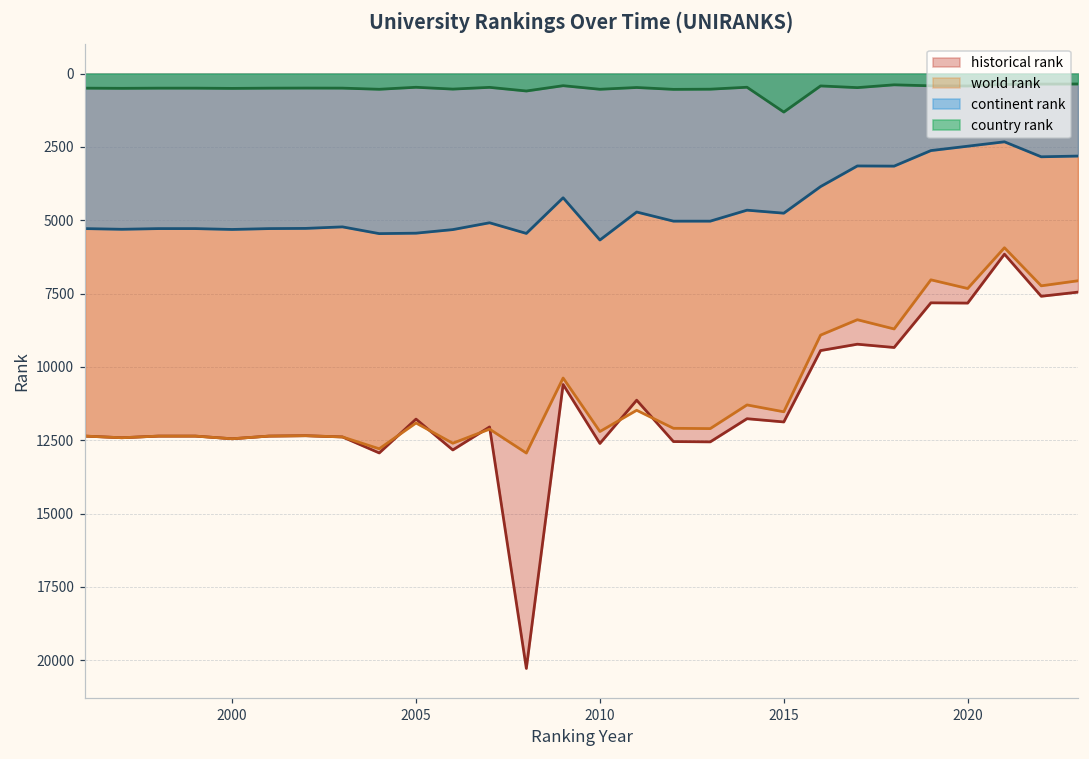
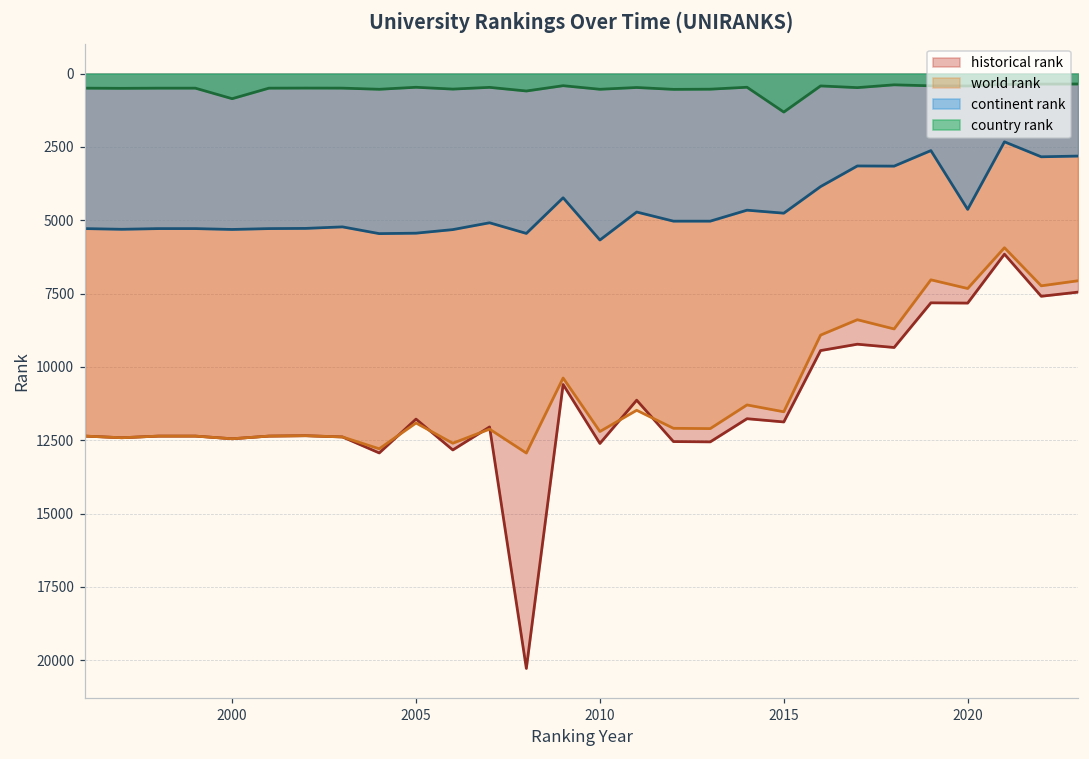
country rank, 2000: 500 -> 900
continent rank, 2020: 2500 -> 4600
